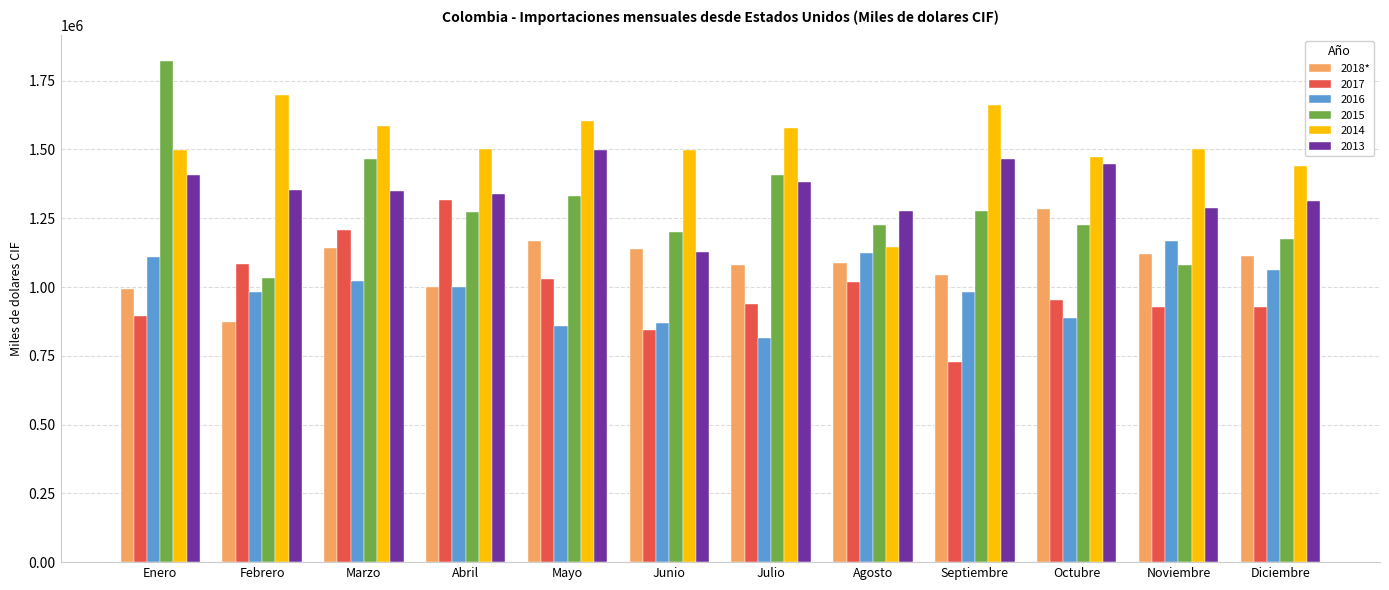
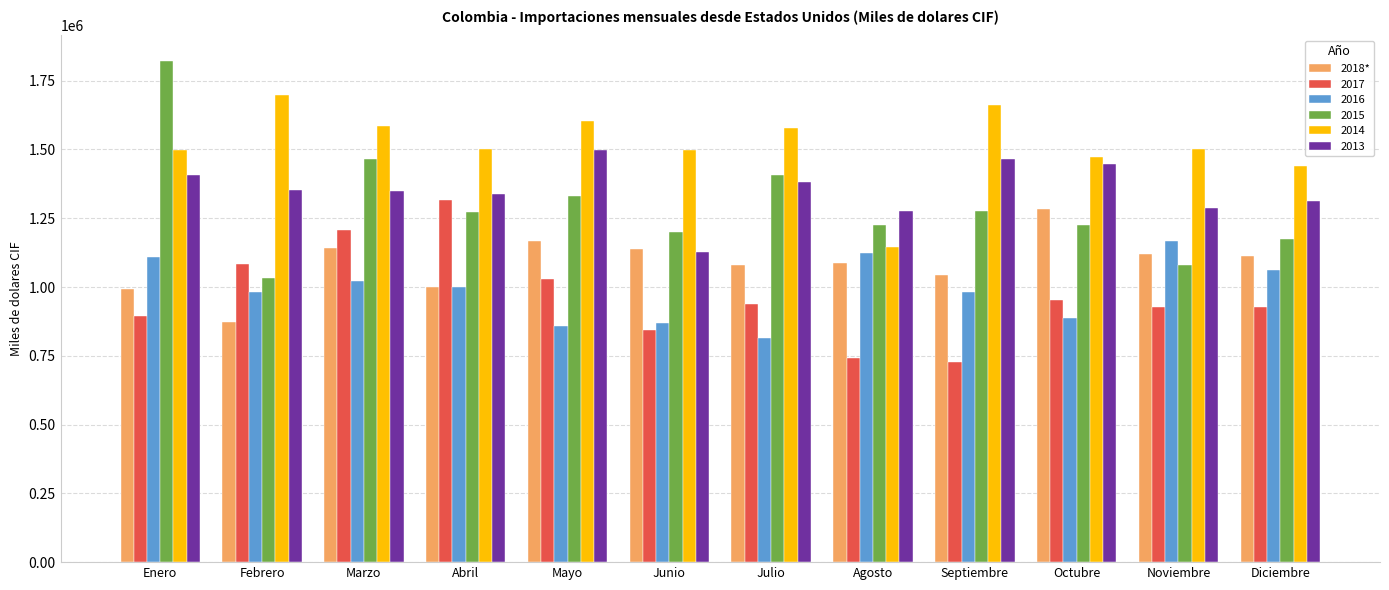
2017, Agosto: 1020000 -> 740000
